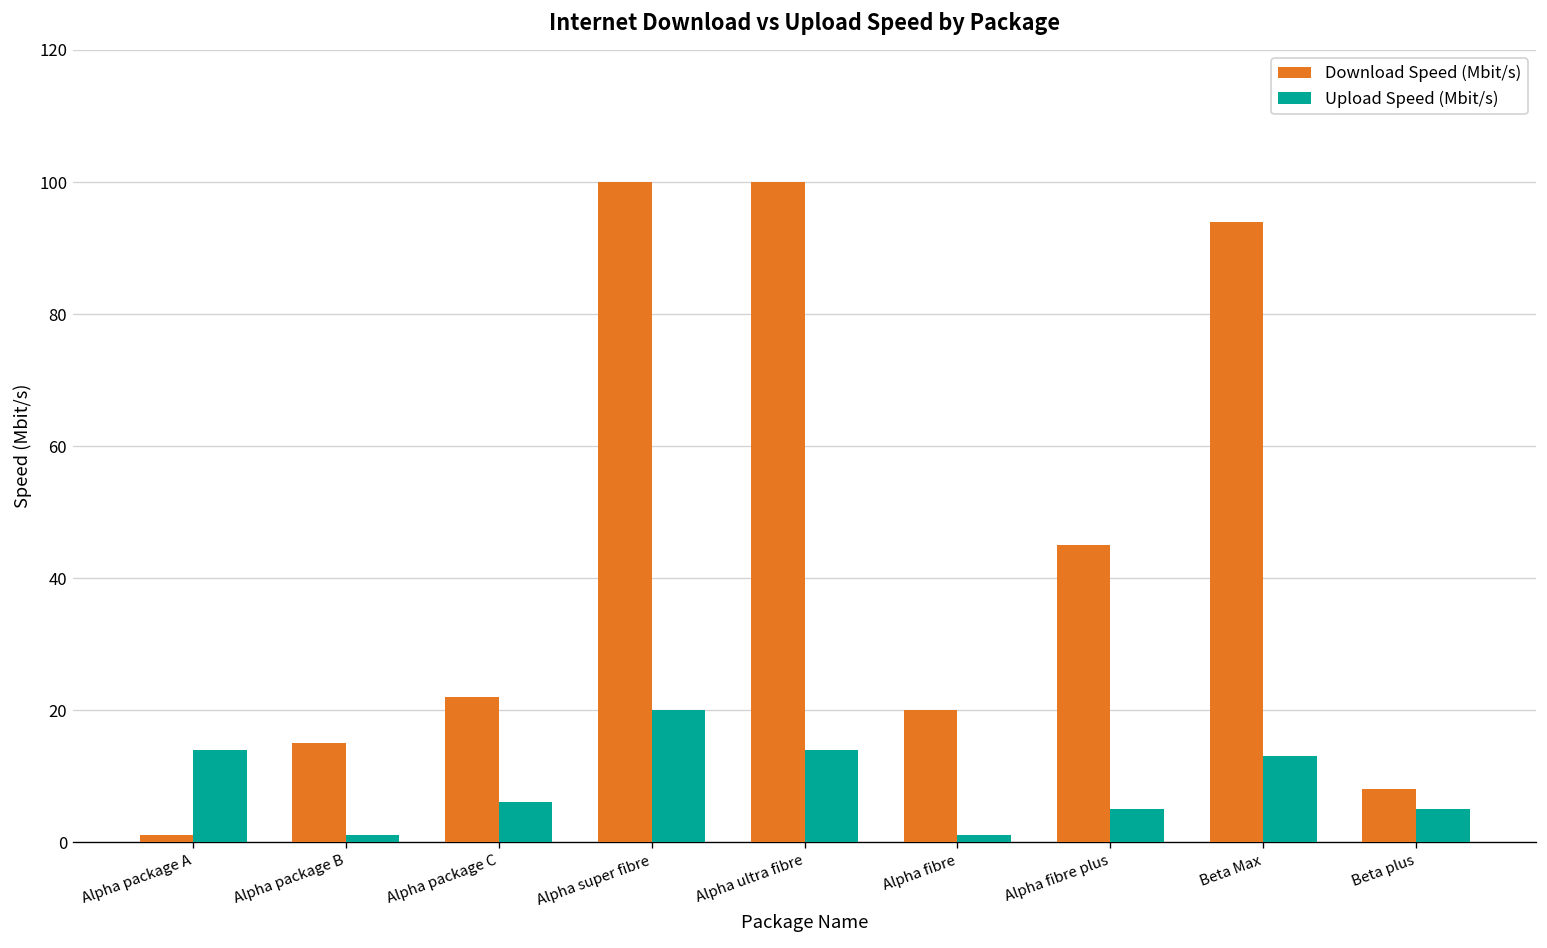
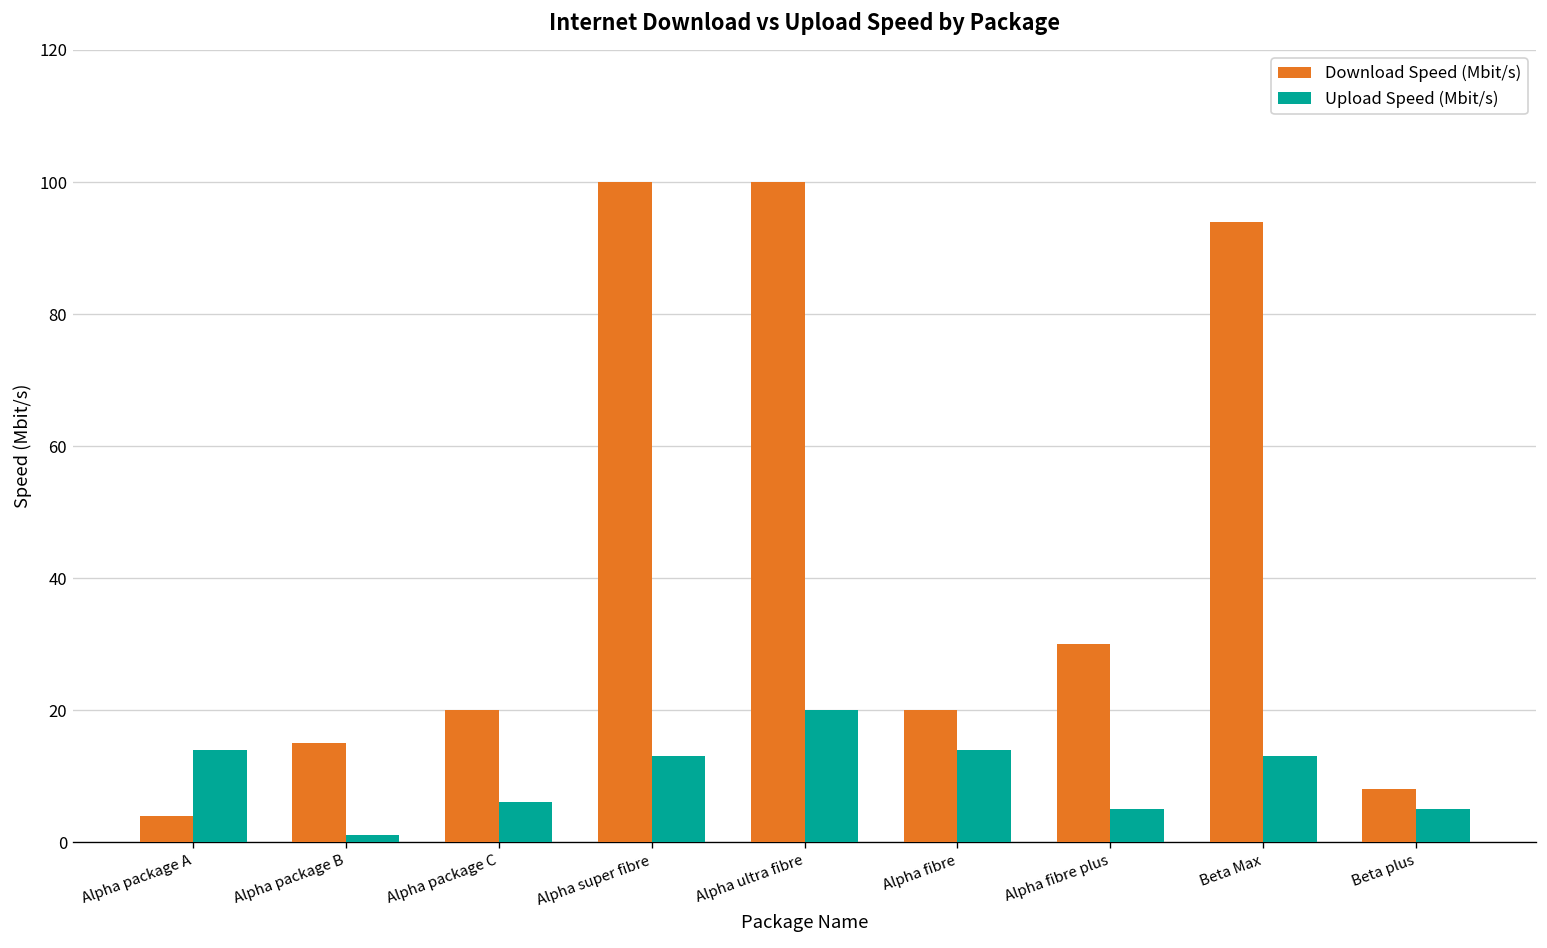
Download Speed (Mbit/s), Alpha package A: 1 -> 4
Download Speed (Mbit/s), Alpha package C: 22 -> 20
Upload Speed (Mbit/s), Alpha super fibre: 20 -> 13
Upload Speed (Mbit/s), Alpha ultra fibre: 14 -> 20
Upload Speed (Mbit/s), Alpha fibre: 1 -> 14
Download Speed (Mbit/s), Alpha fibre plus: 45 -> 30
